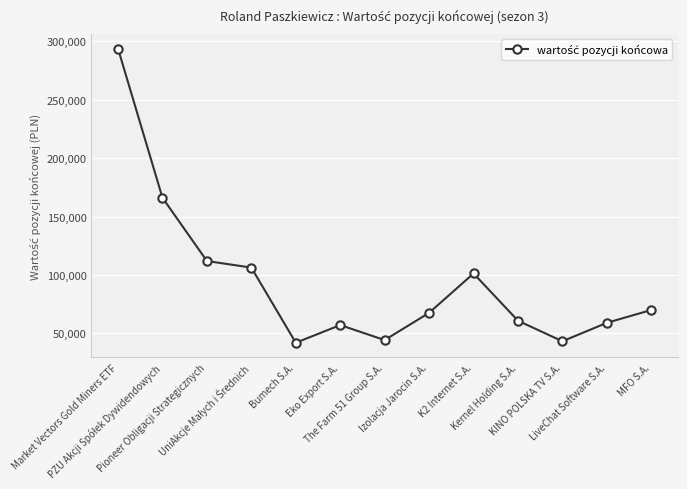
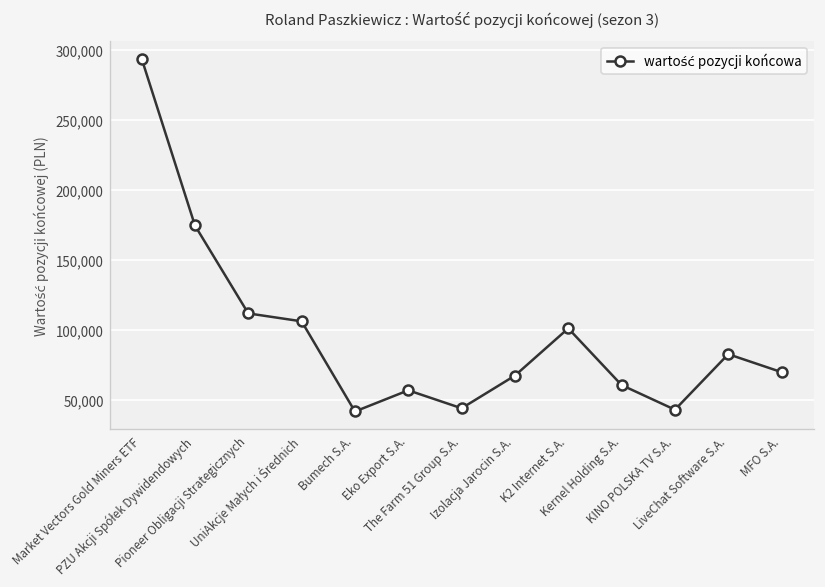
PZU Akcji Spółek Dywidendowych: 166,000 -> 175,000
LiveChat Software S.A.: 59,000 -> 83,000
